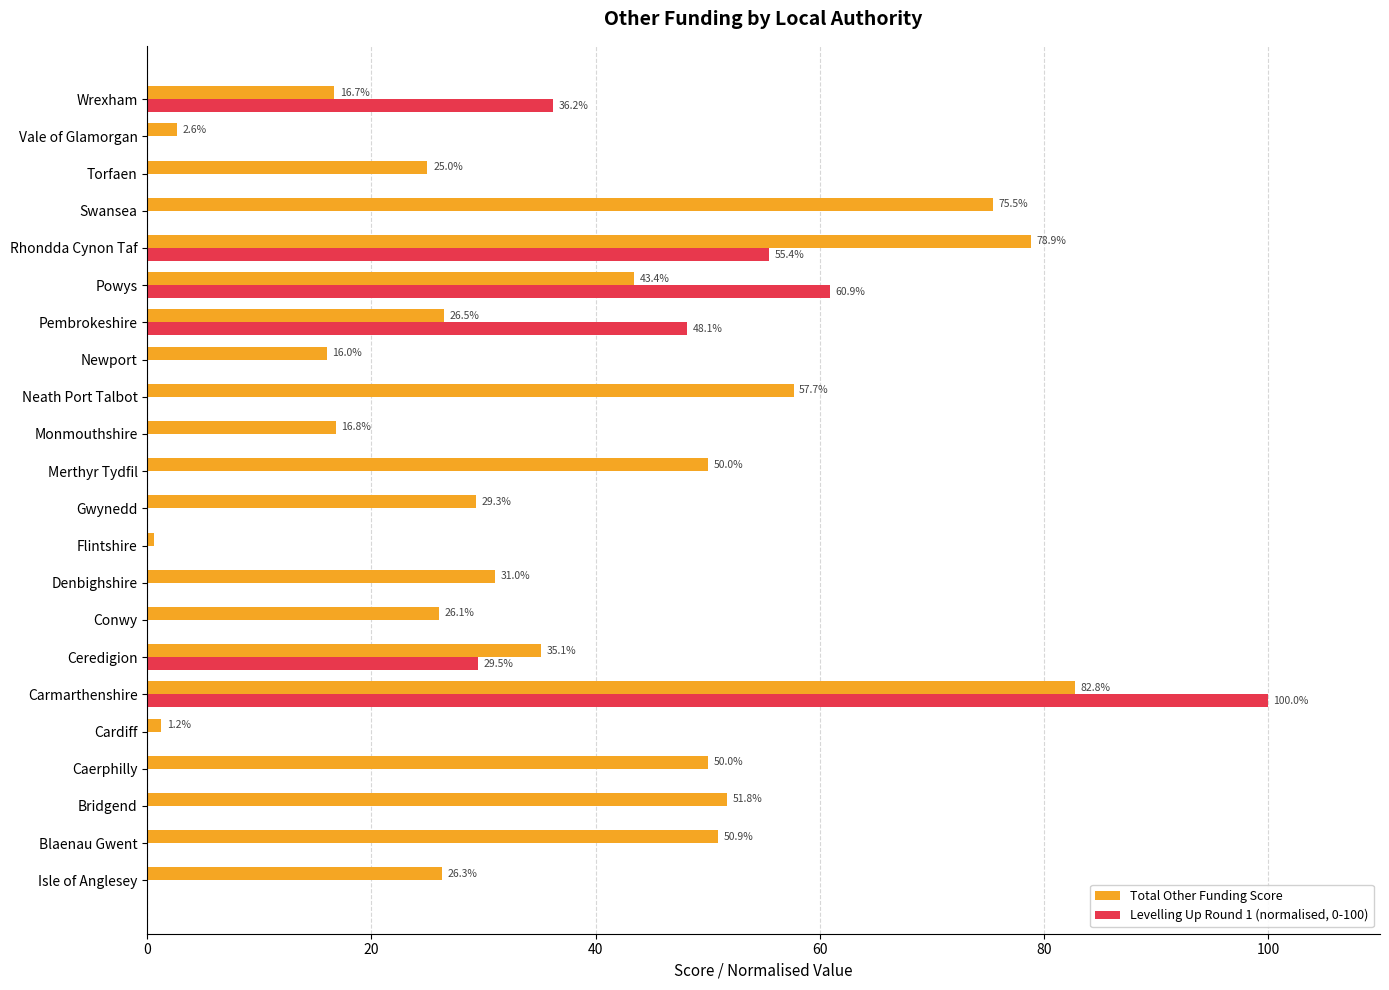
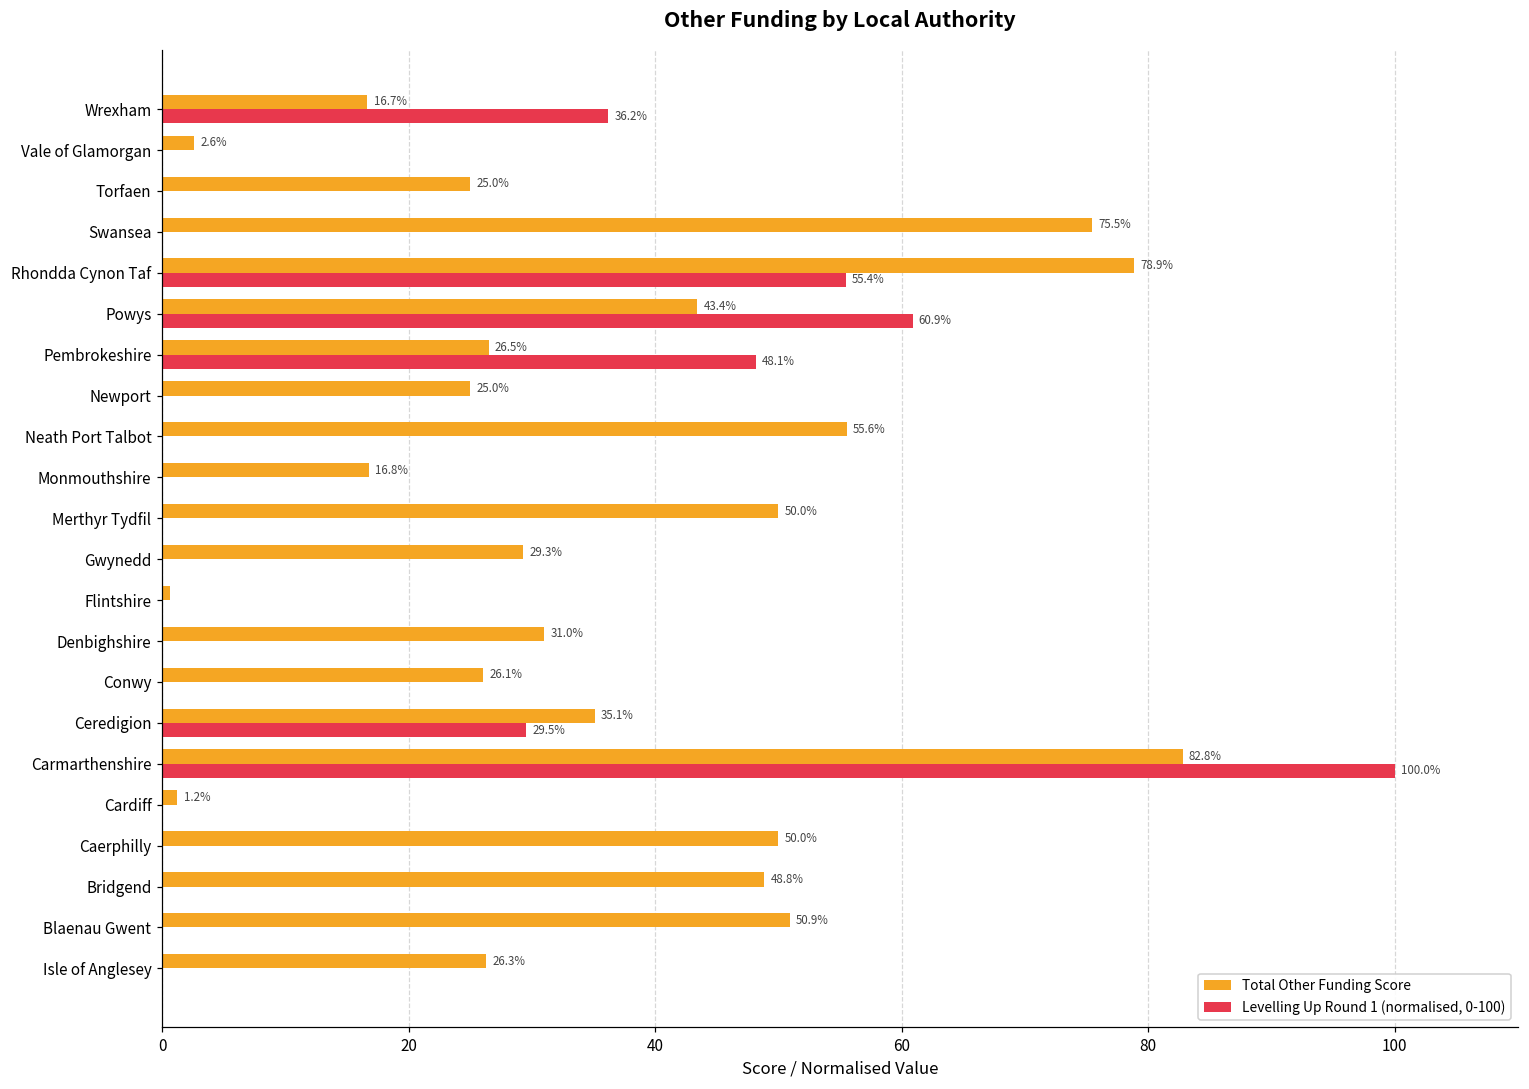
Total Other Funding Score, Newport: 16.0% -> 25.0%
Total Other Funding Score, Neath Port Talbot: 57.7% -> 55.6%
Total Other Funding Score, Bridgend: 51.8% -> 48.8%
